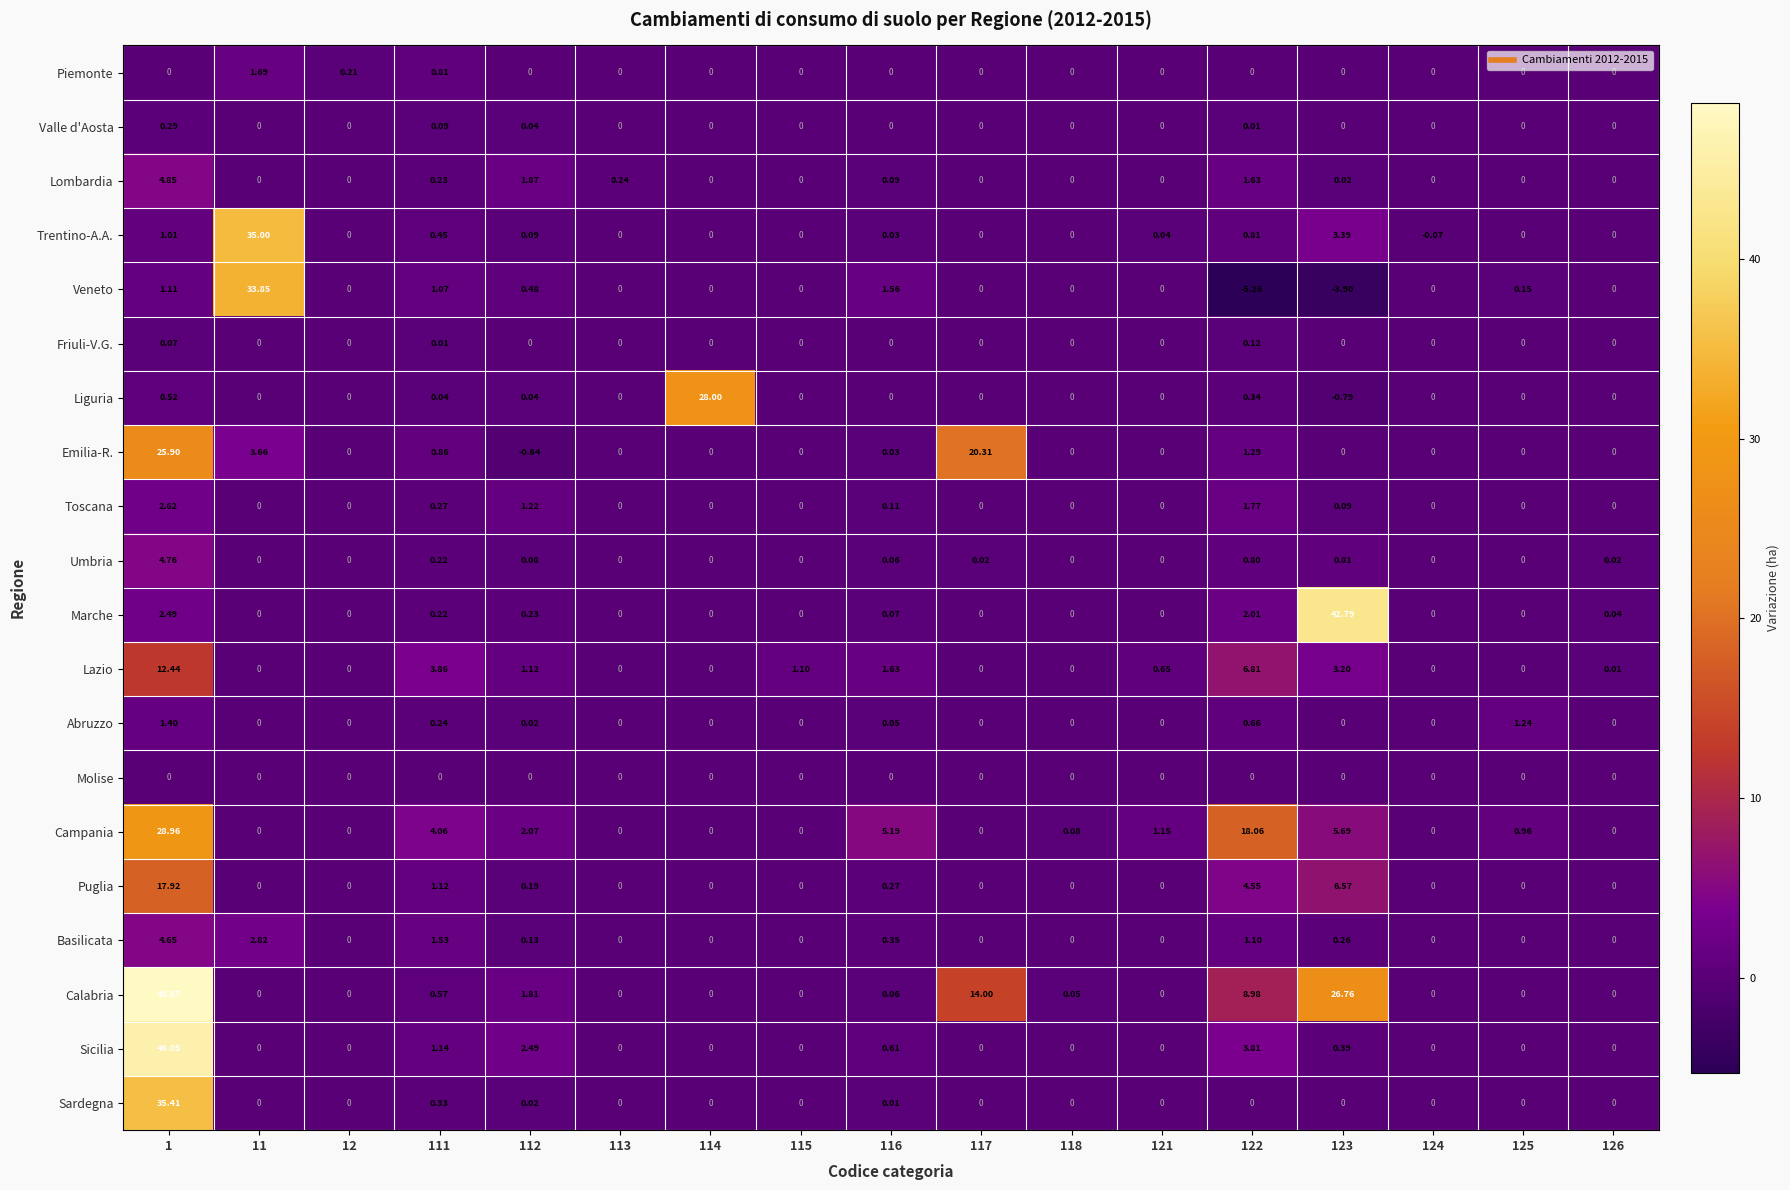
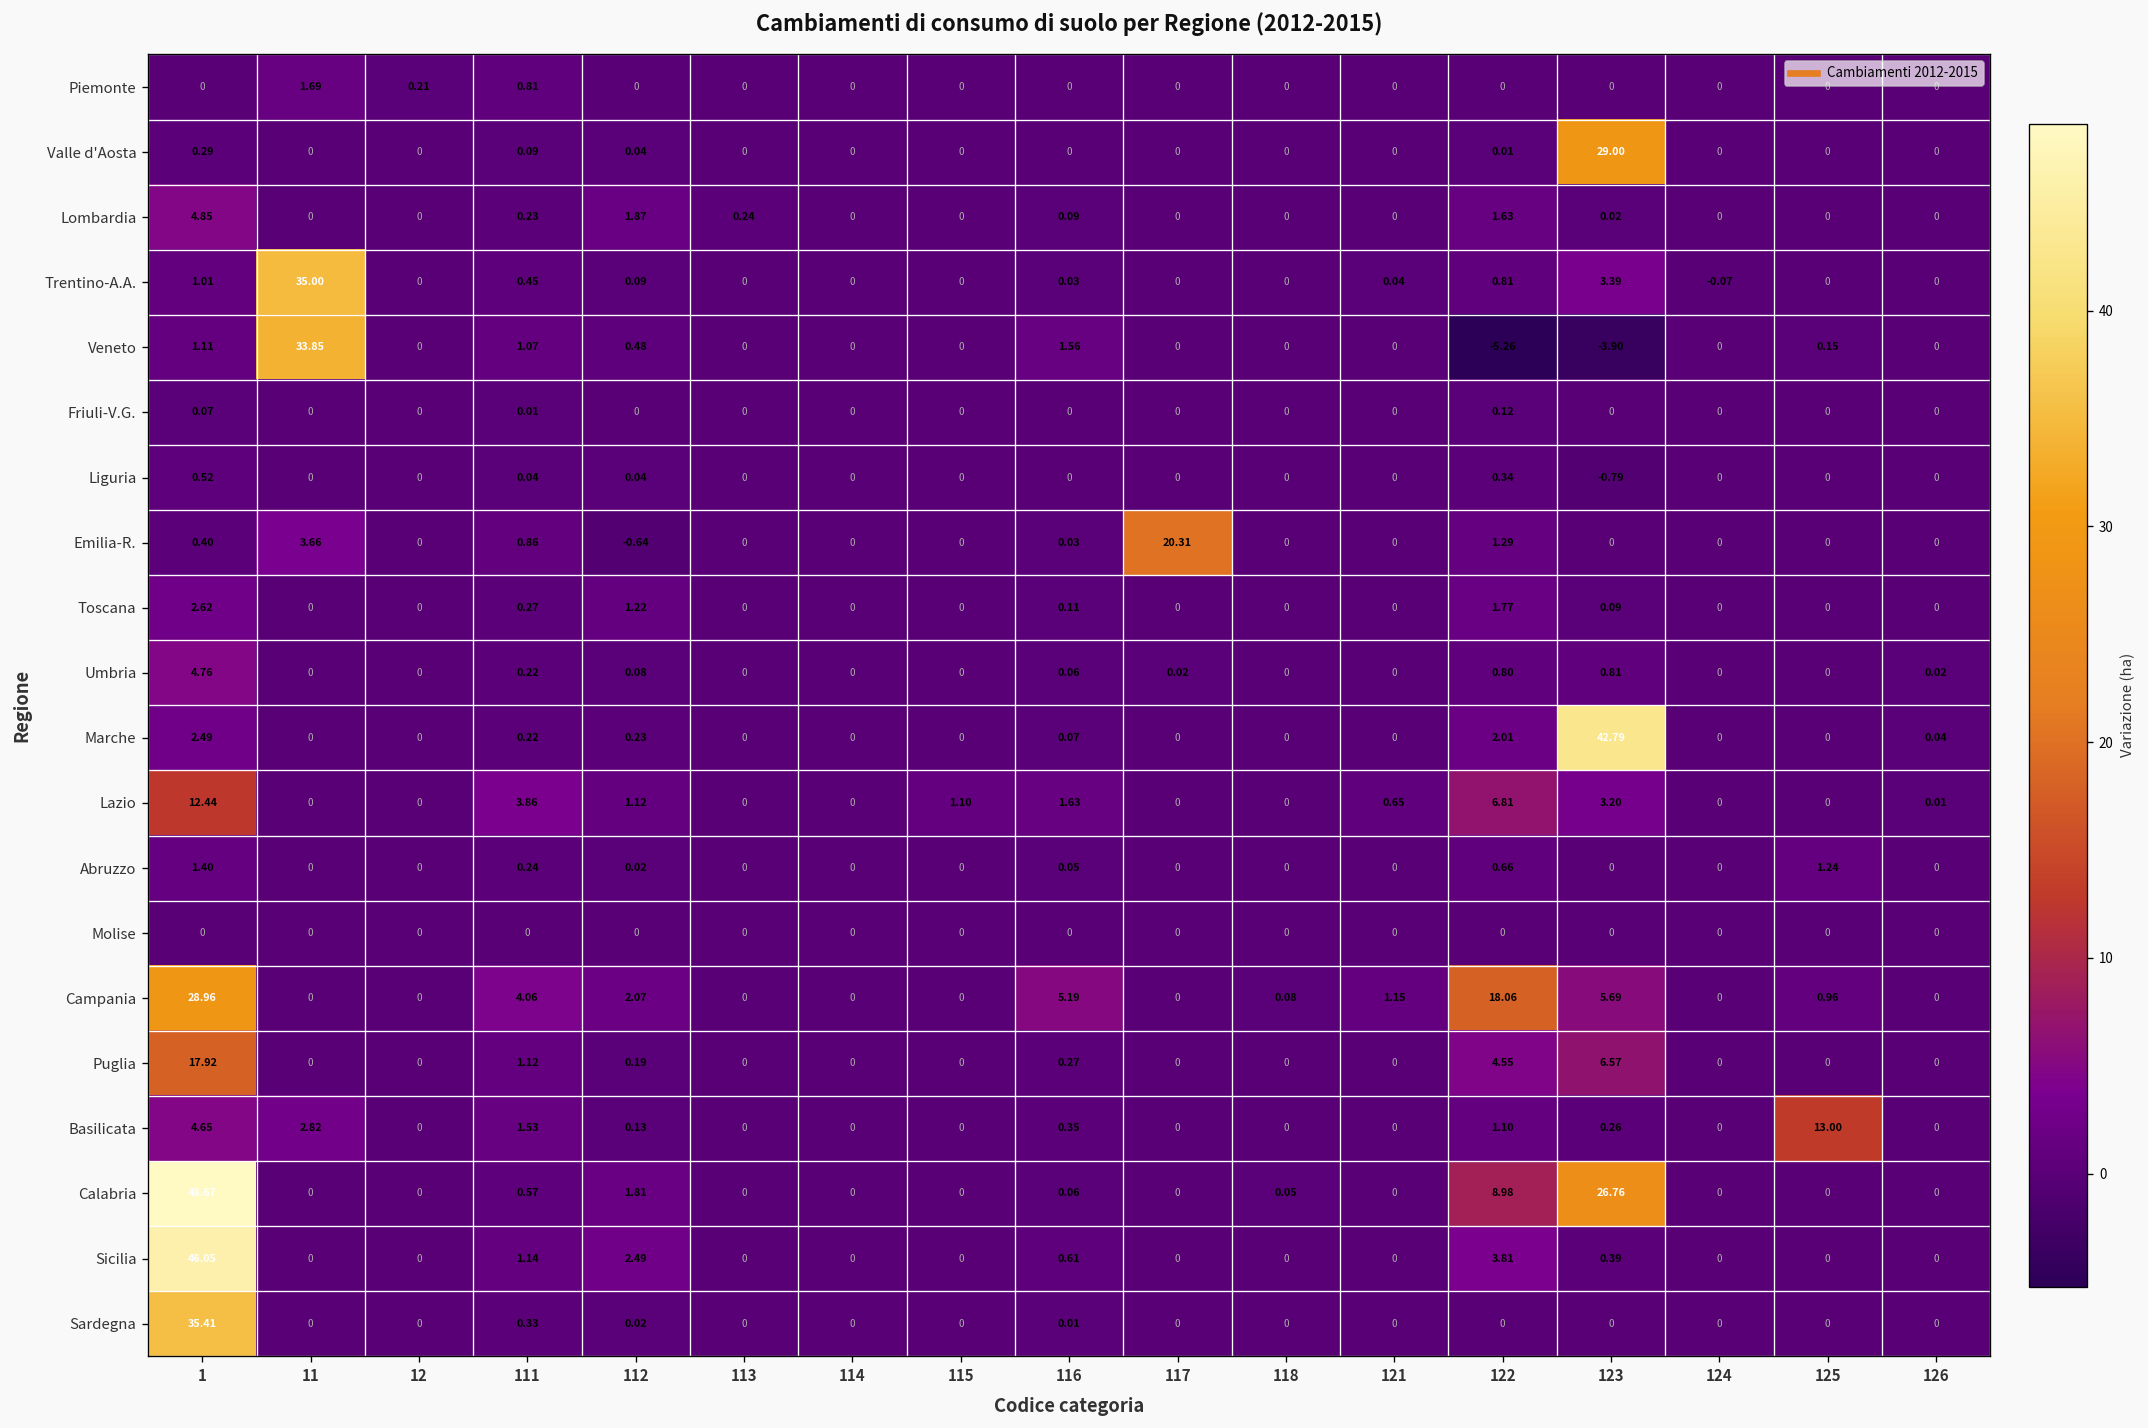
Valle d'Aosta, 123: 0 -> 29.00
Liguria, 114: 28.00 -> 0
Emilia-R., 1: 25.90 -> 0.40
Basilicata, 125: 0 -> 13.00
Calabria, 117: 14.00 -> 0
